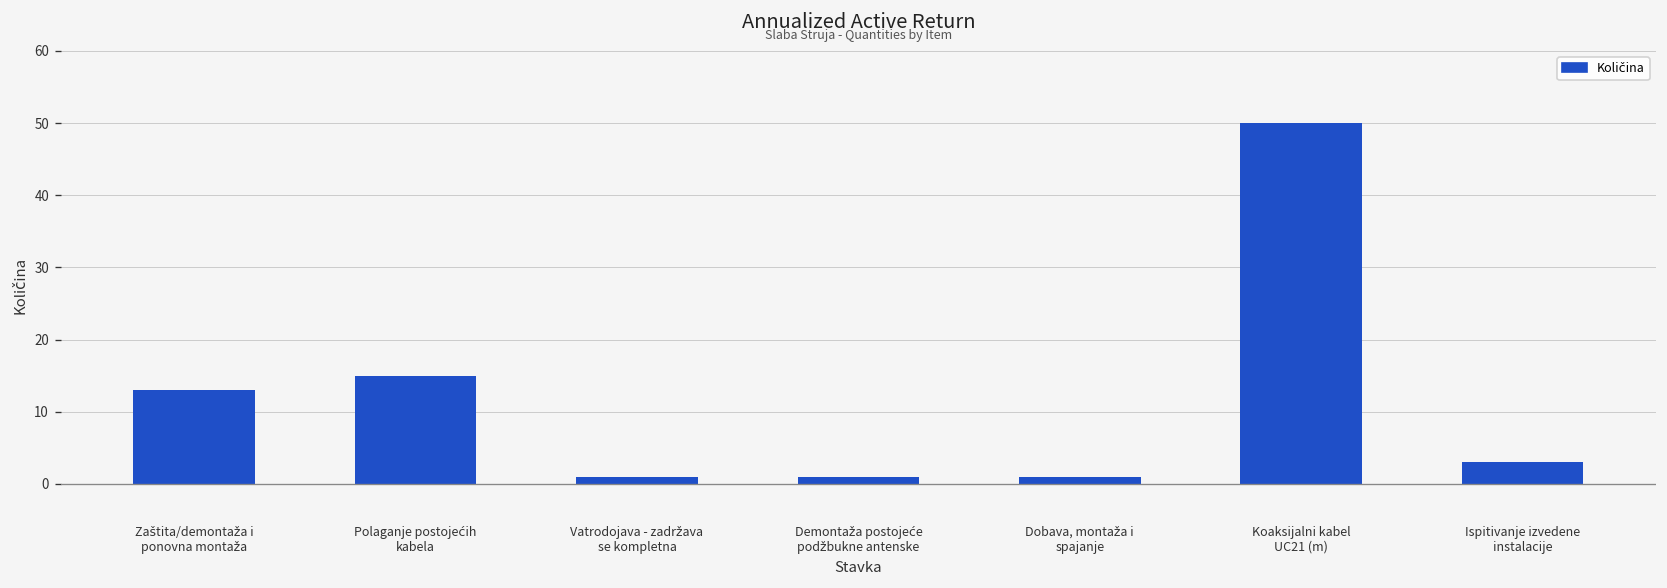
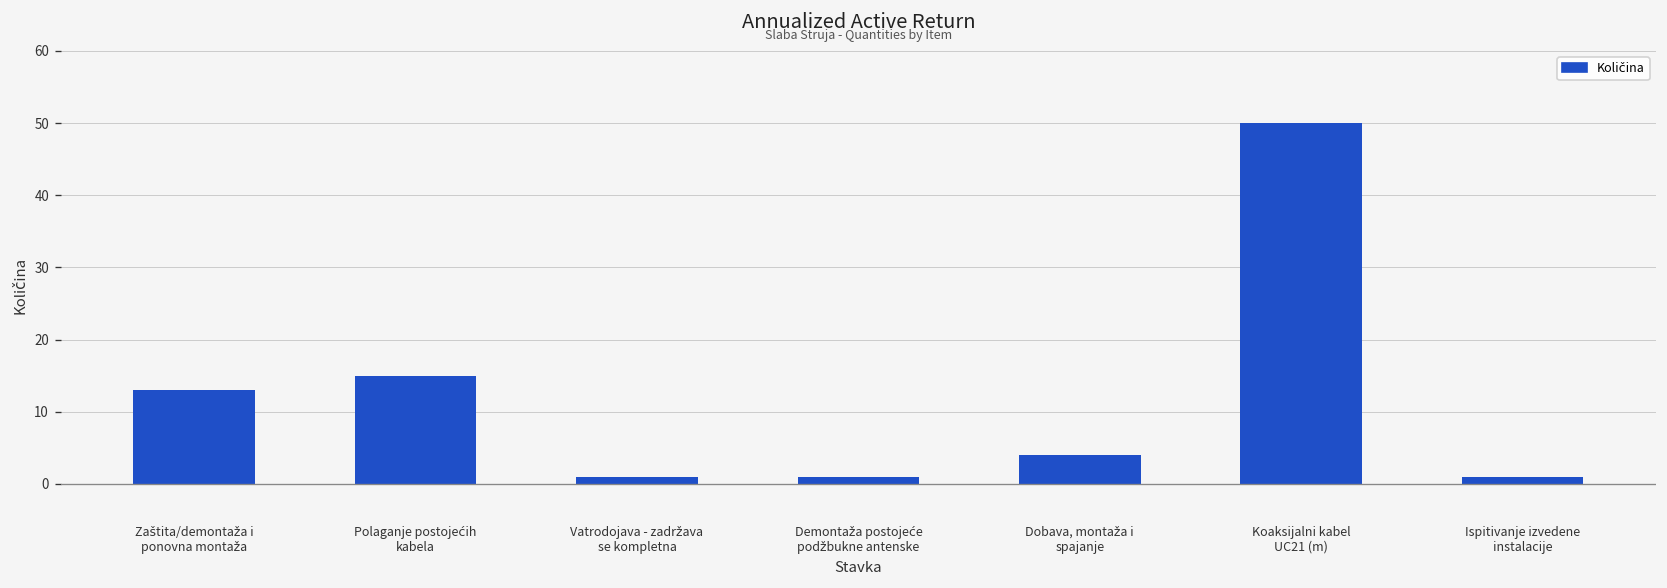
Dobava, montaža i spajanje: 1 -> 4
Ispitivanje izvedene instalacije: 3 -> 1
